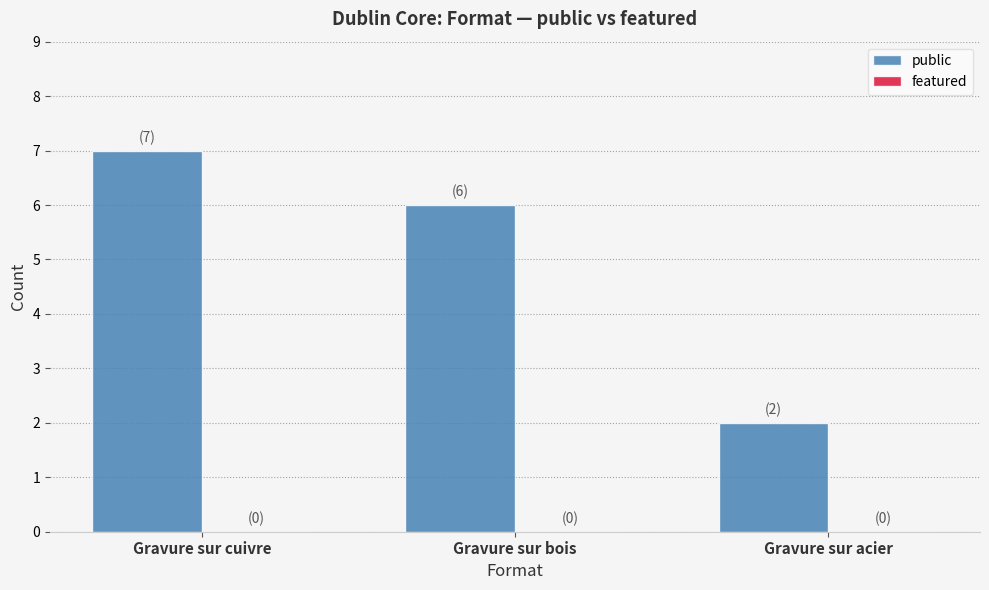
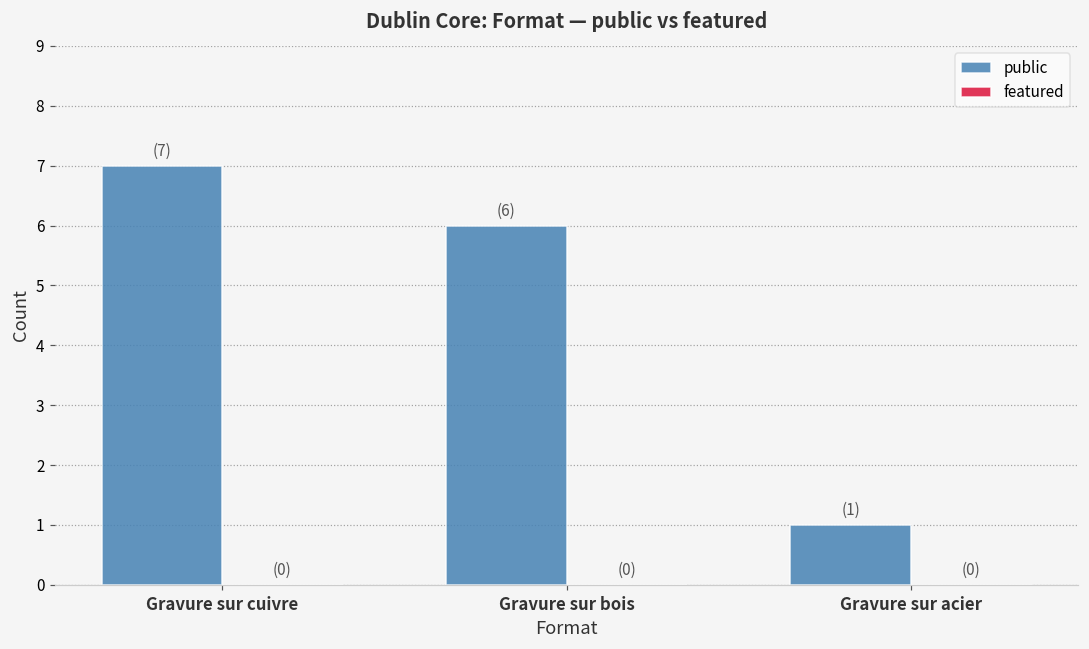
public, Gravure sur acier: (2) -> (1)
